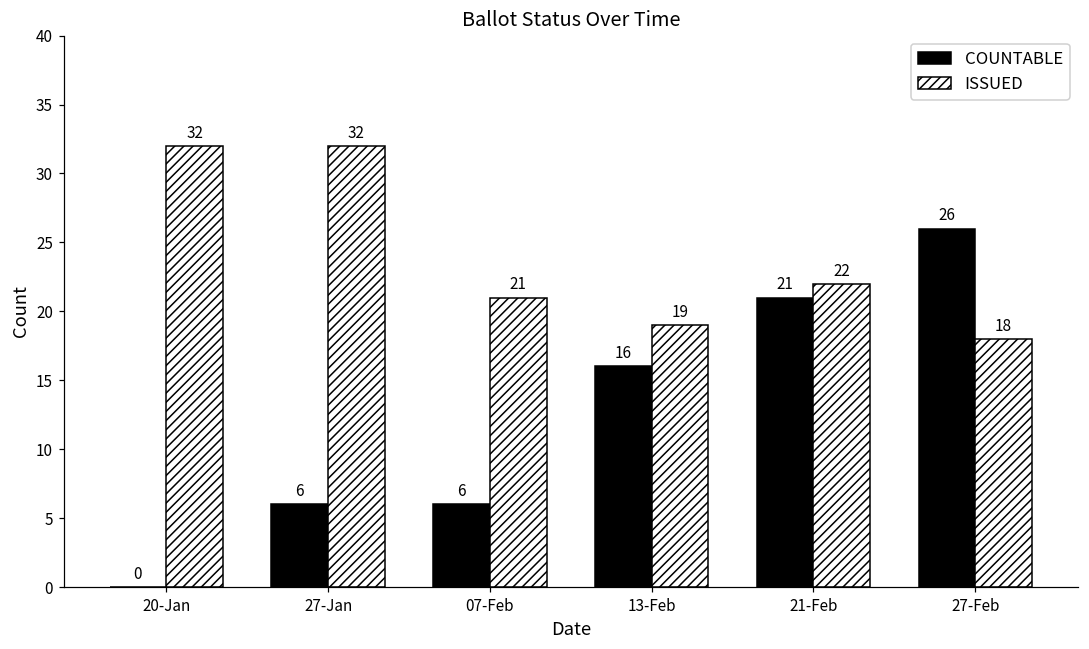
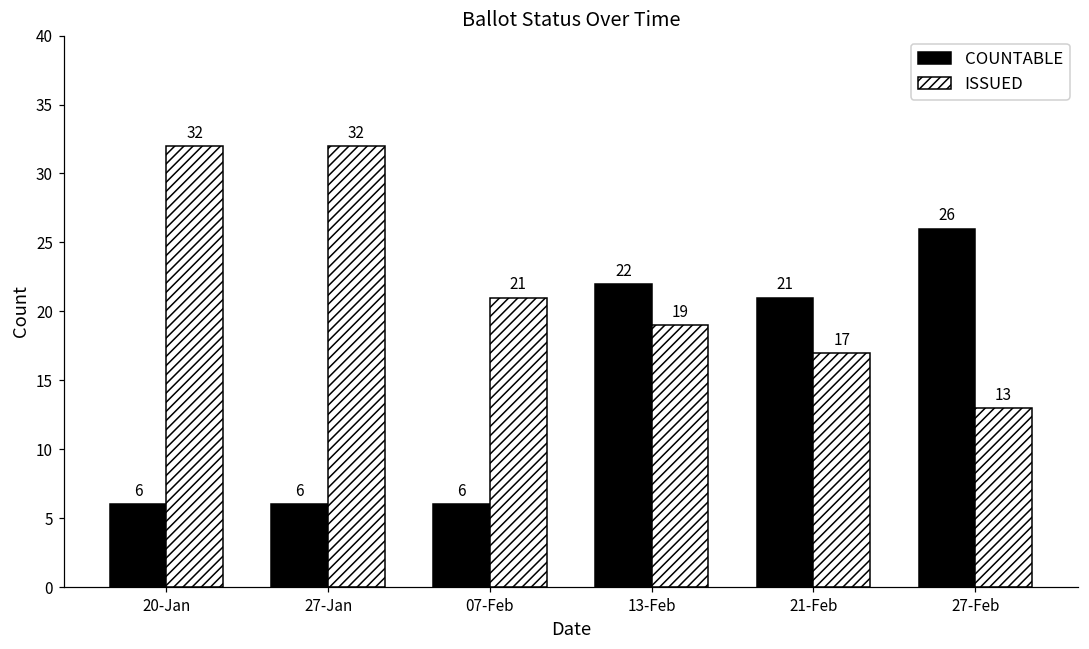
COUNTABLE, 20-Jan: 0 -> 6
COUNTABLE, 13-Feb: 16 -> 22
ISSUED, 21-Feb: 22 -> 17
ISSUED, 27-Feb: 18 -> 13
